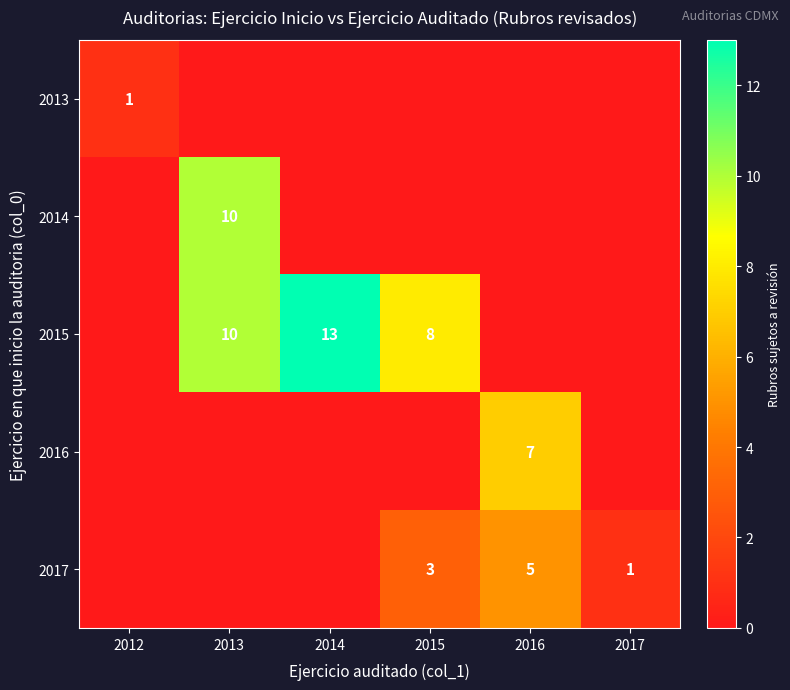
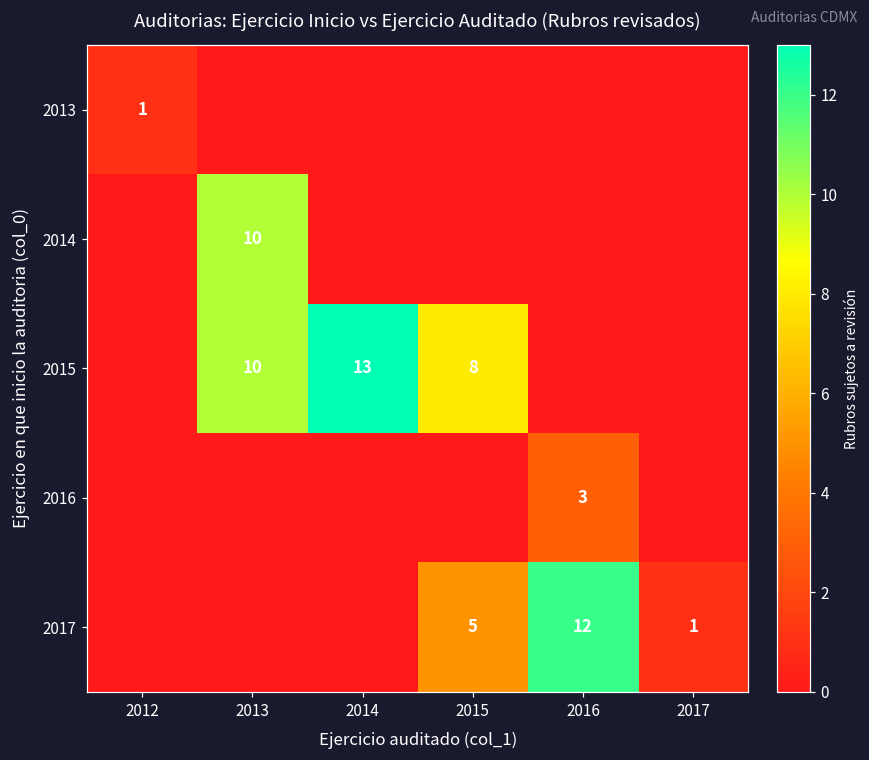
2016, 2016: 7 -> 3
2017, 2015: 3 -> 5
2017, 2016: 5 -> 12
